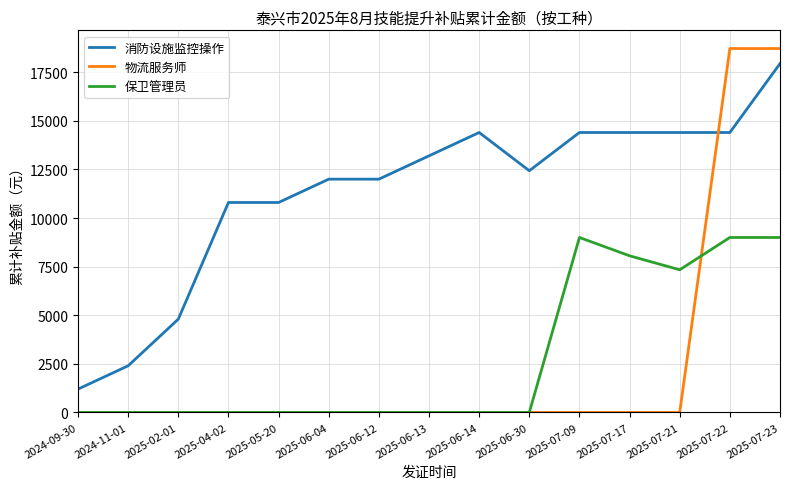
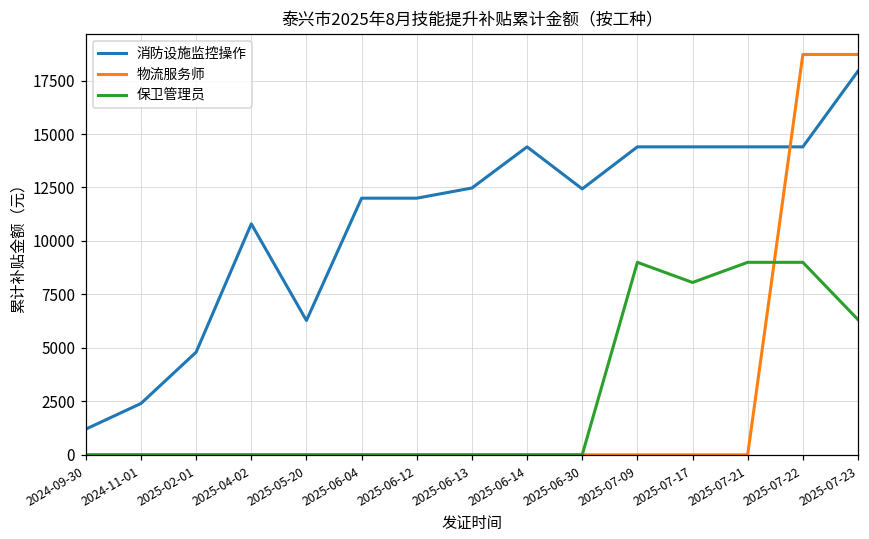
消防设施监控操作, 2025-05-20: 10800 -> 6300
消防设施监控操作, 2025-06-13: 13200 -> 12500
保卫管理员, 2025-07-21: 7300 -> 9000
保卫管理员, 2025-07-23: 9000 -> 6300
